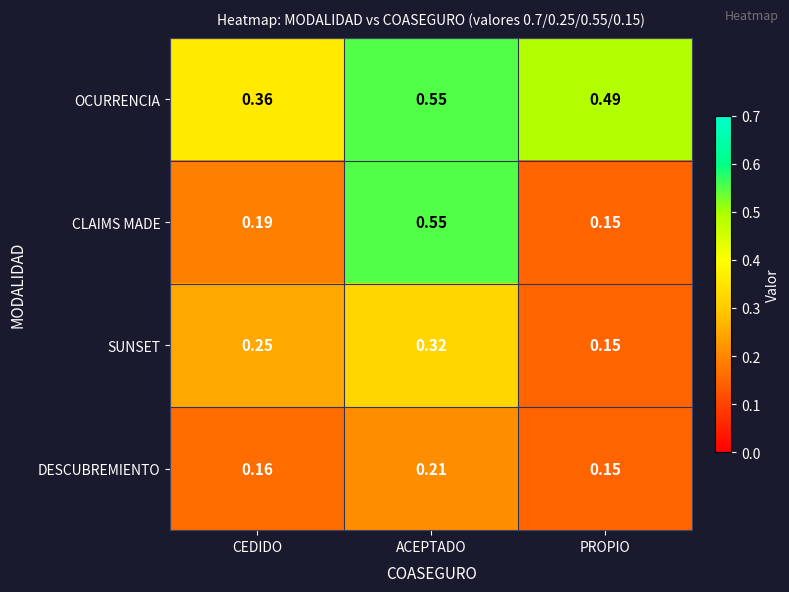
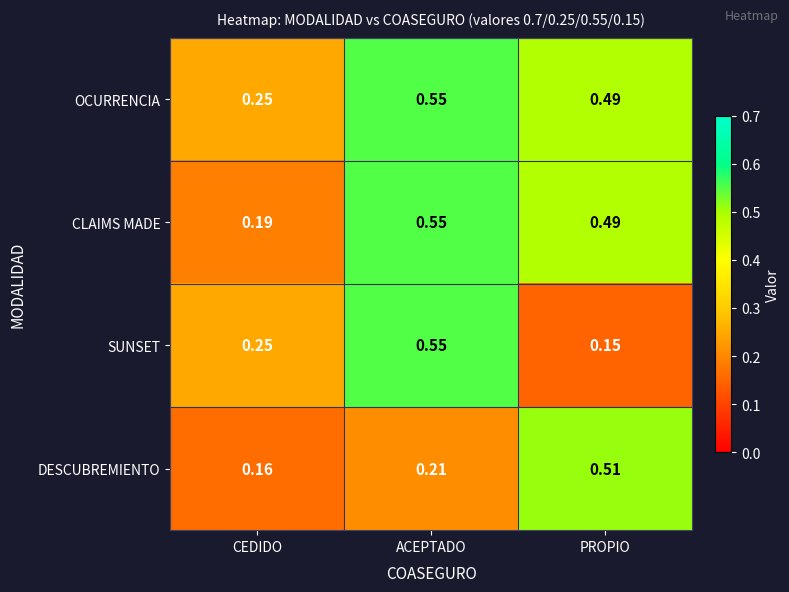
OCURRENCIA, CEDIDO: 0.36 -> 0.25
CLAIMS MADE, PROPIO: 0.15 -> 0.49
SUNSET, ACEPTADO: 0.32 -> 0.55
DESCUBREMIENTO, PROPIO: 0.15 -> 0.51
